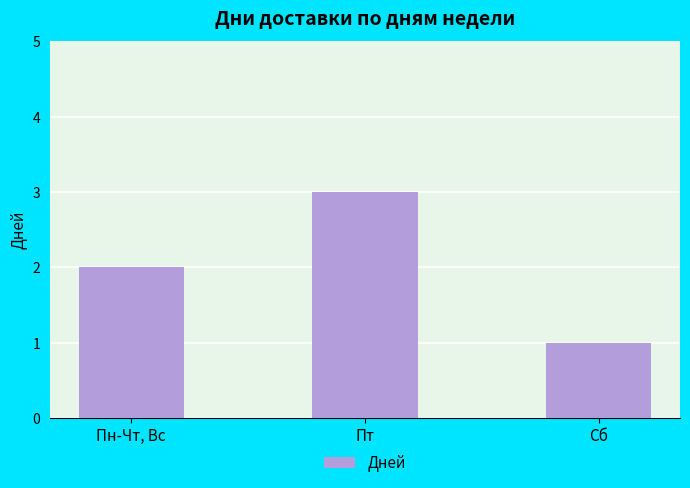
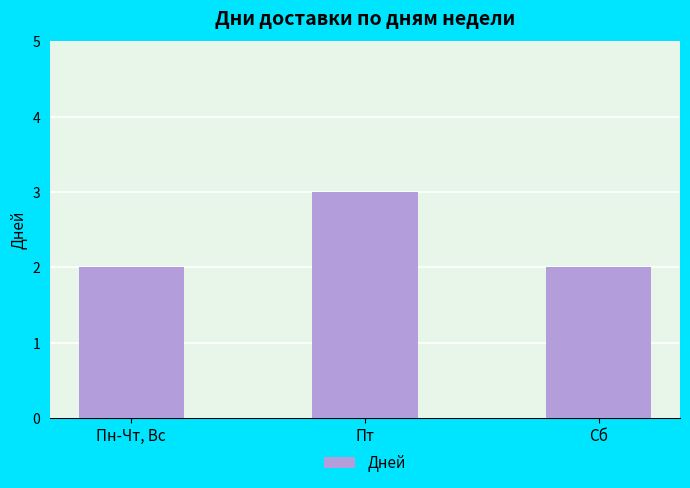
Сб: 1 -> 2
